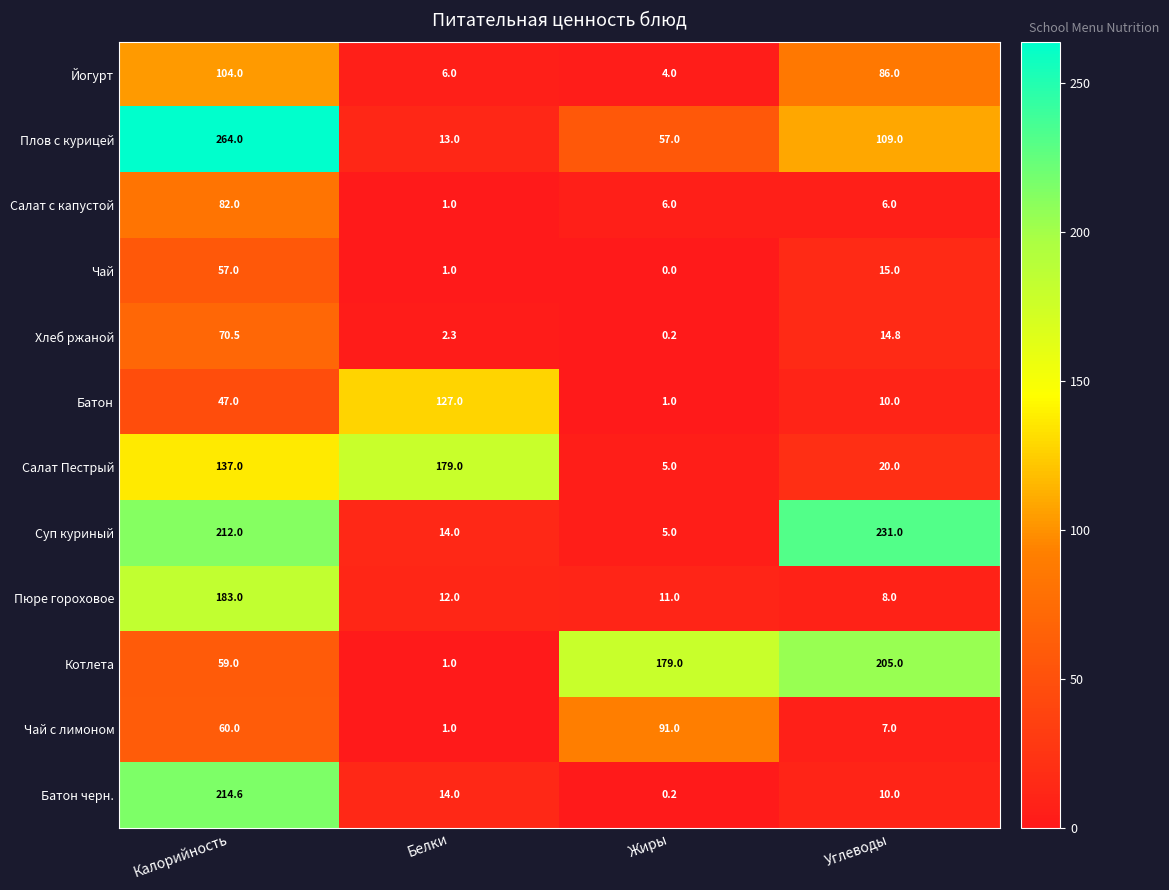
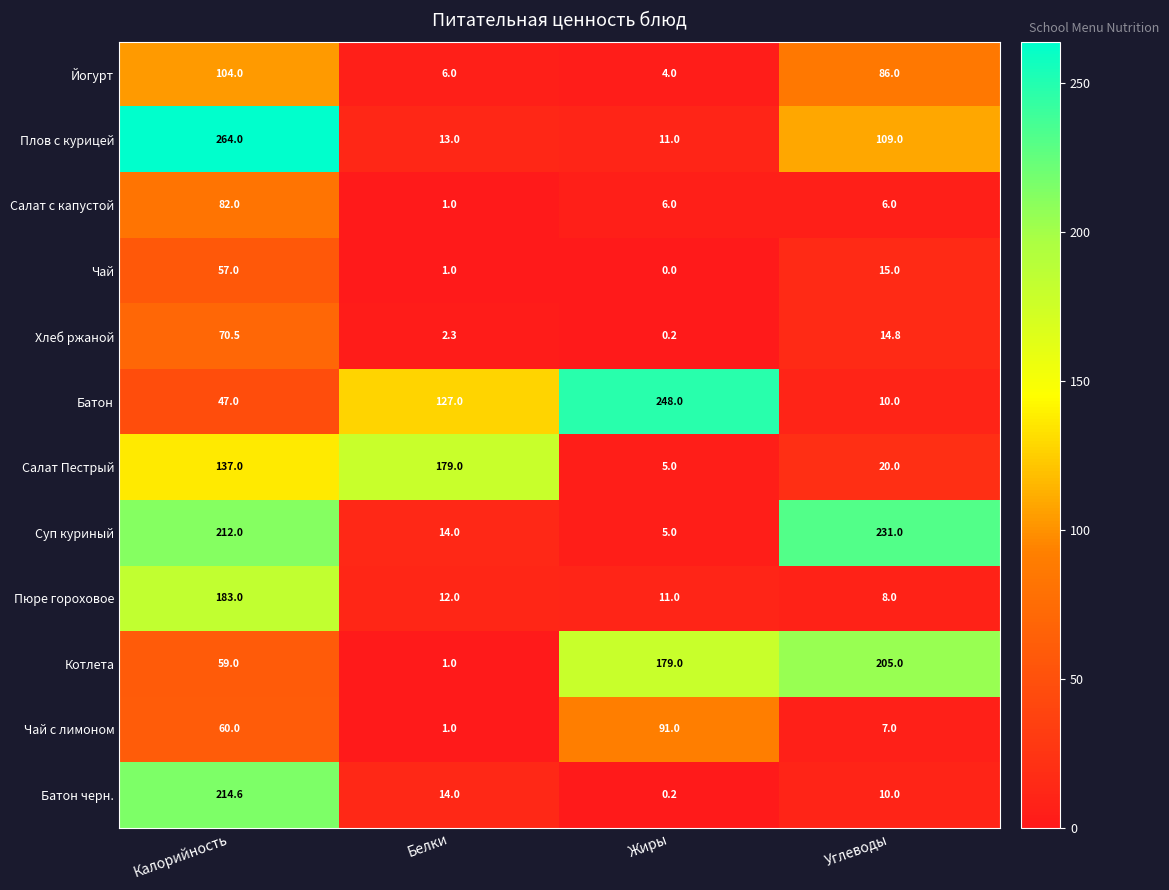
Плов с курицей, Жиры: 57.0 -> 11.0
Батон, Жиры: 1.0 -> 248.0
